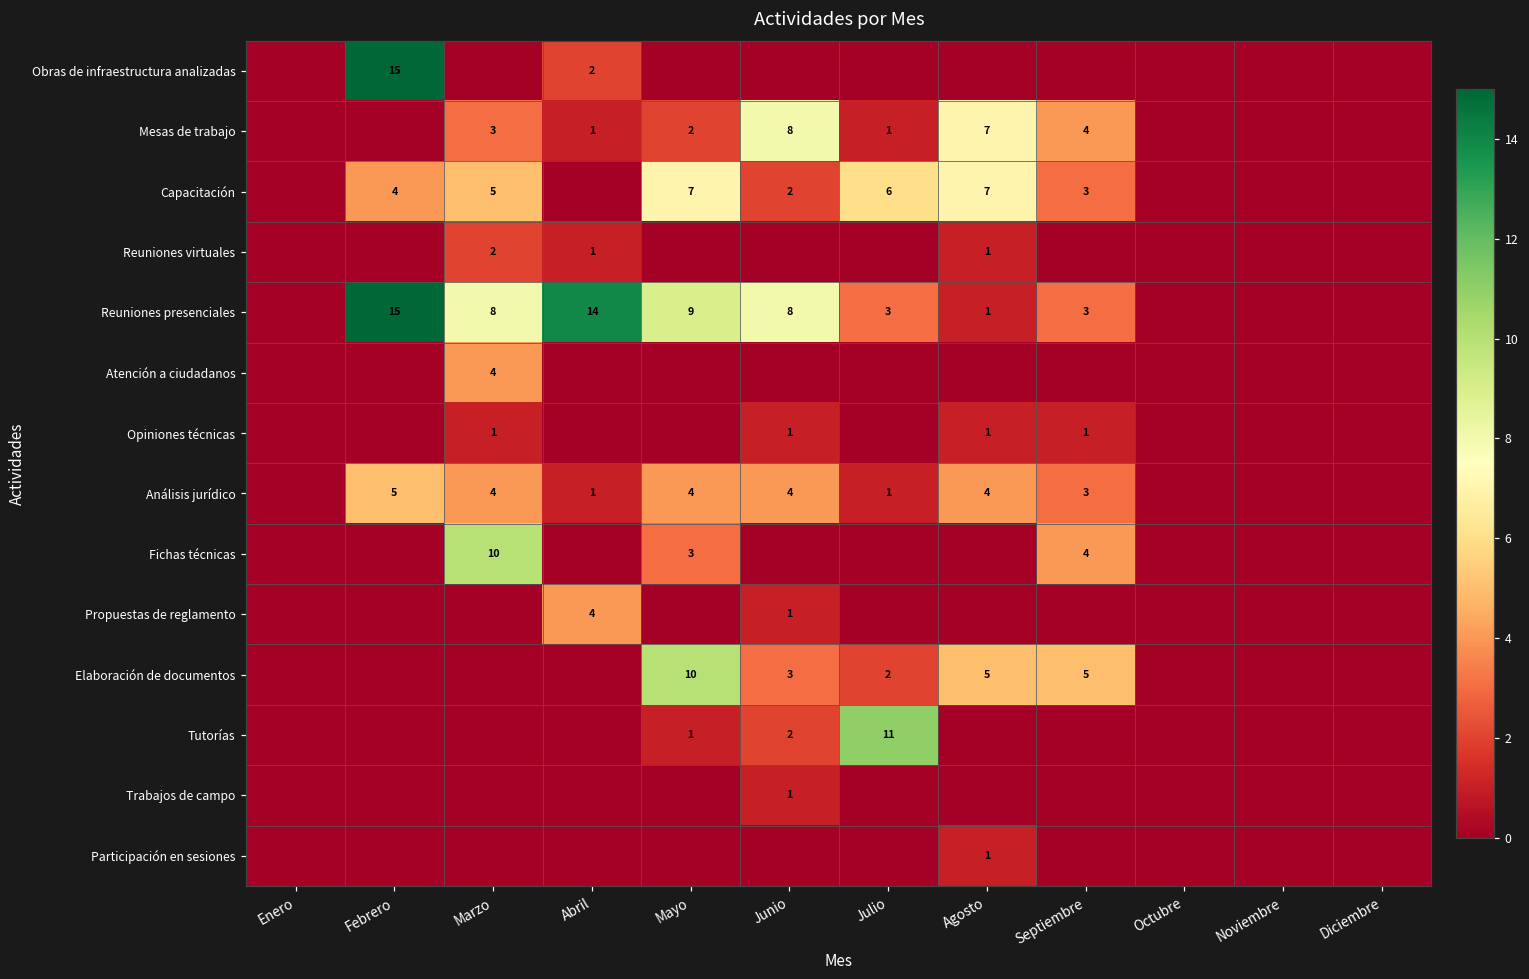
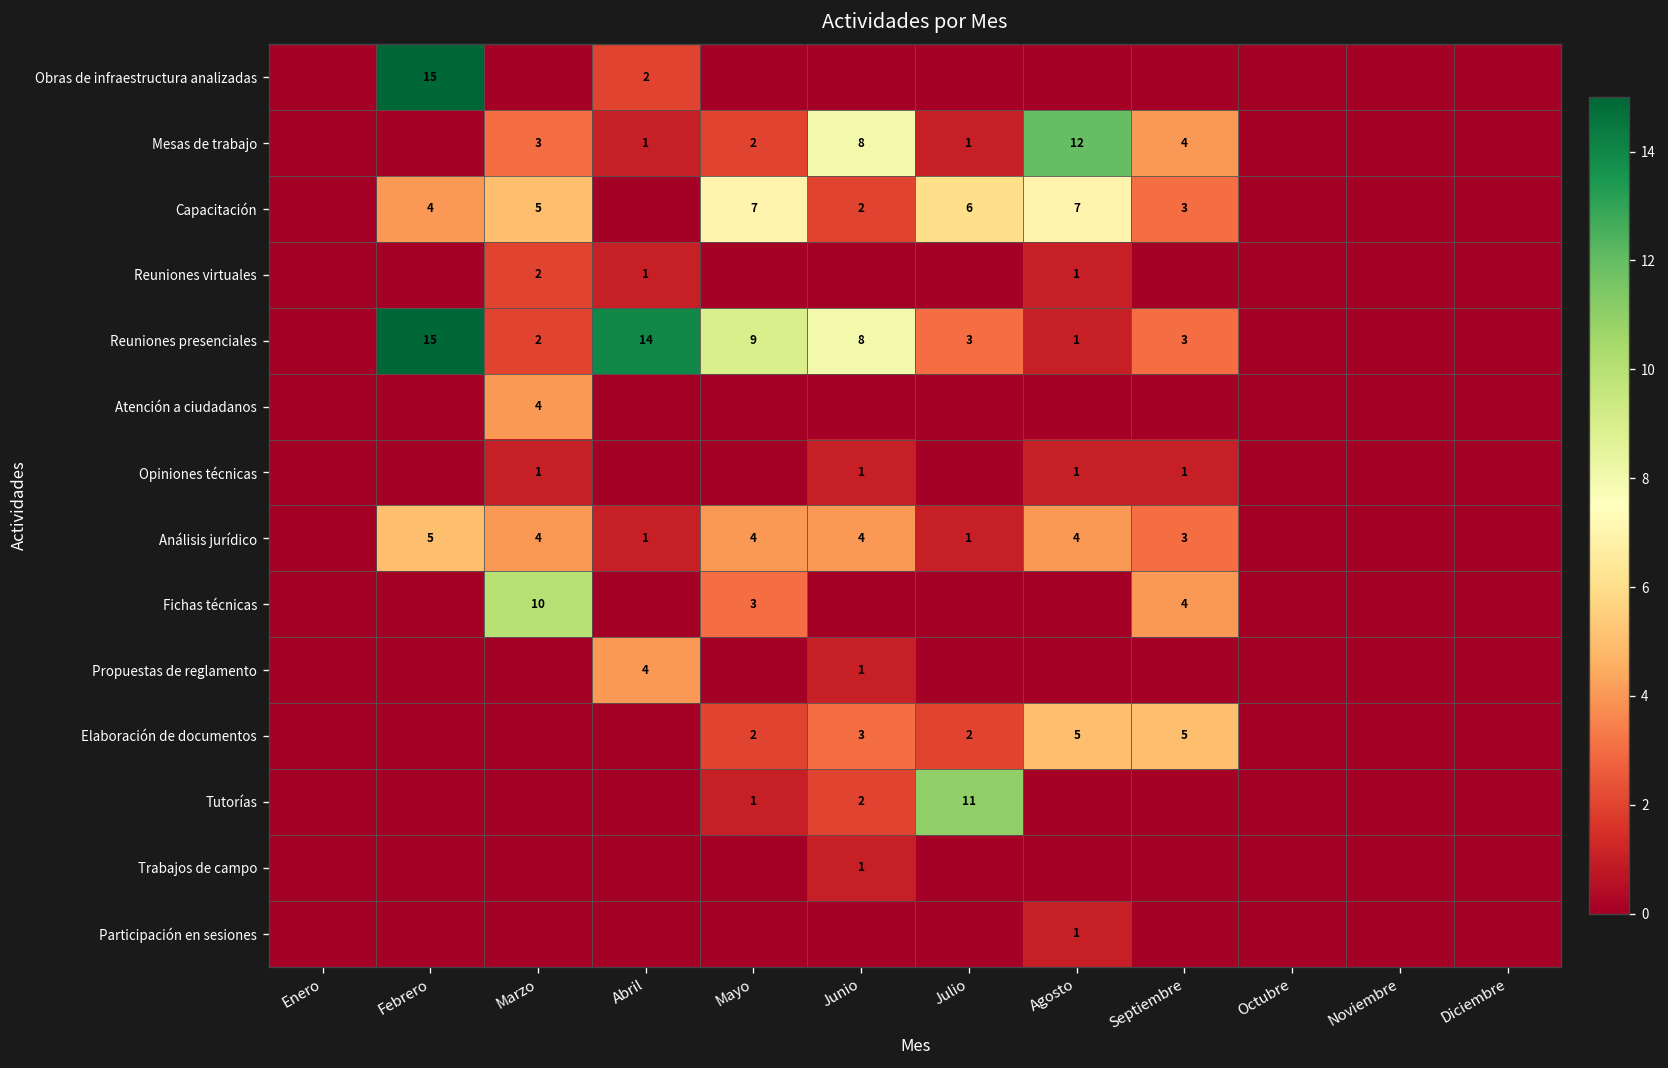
Mesas de trabajo, Agosto: 7 -> 12
Reuniones presenciales, Marzo: 8 -> 2
Elaboración de documentos, Mayo: 10 -> 2
